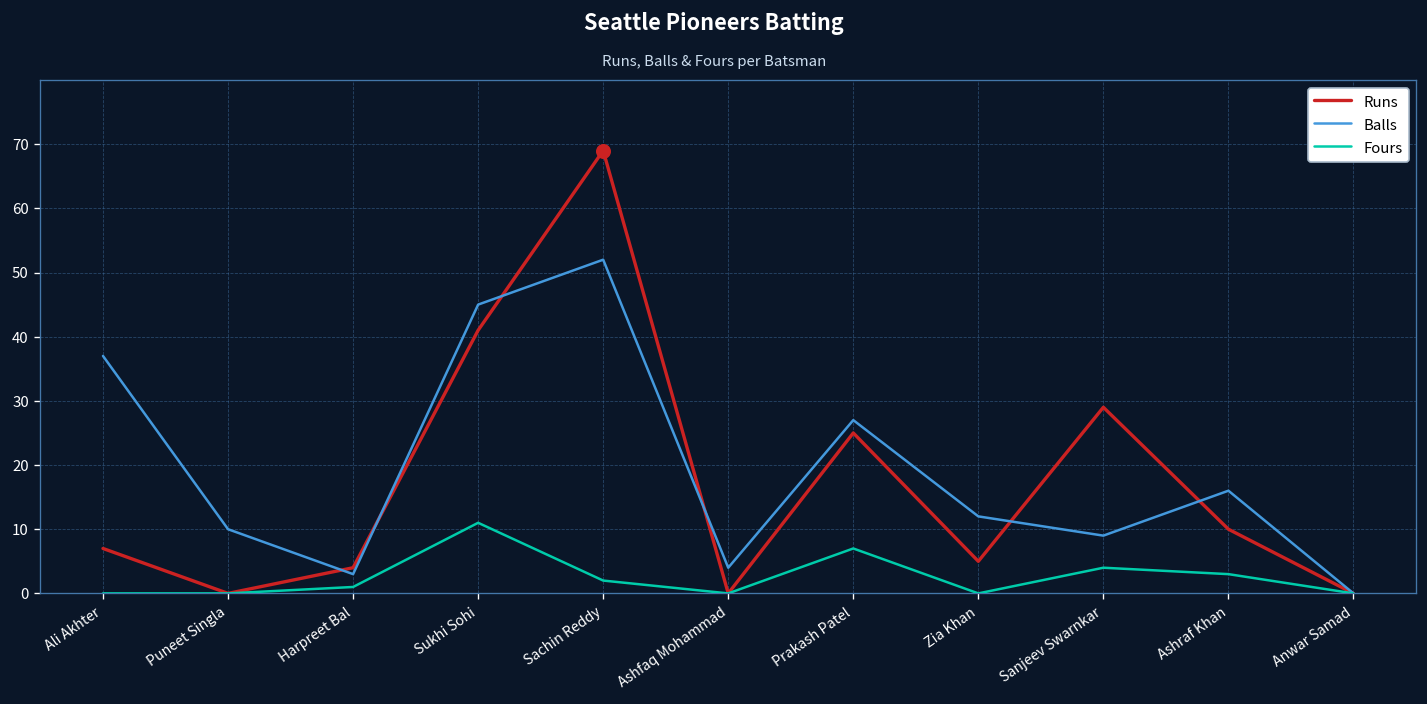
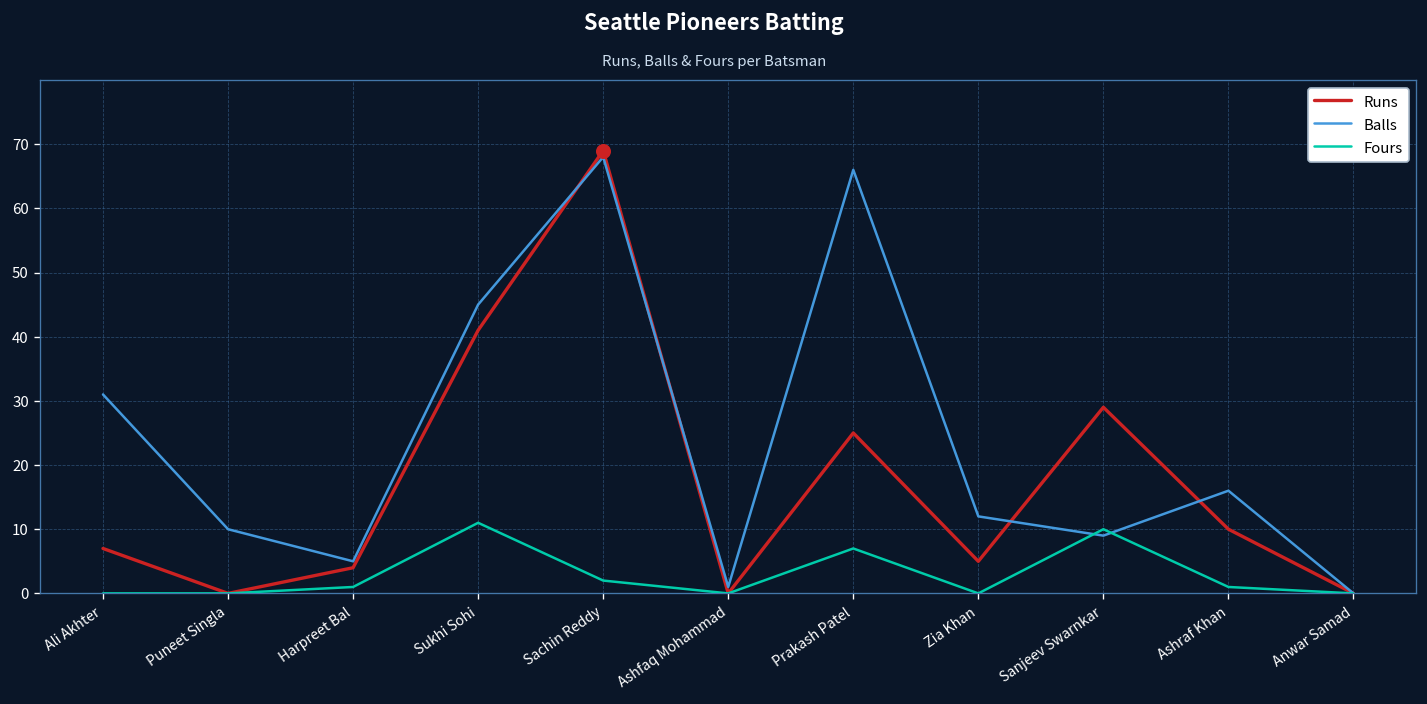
Balls, Ali Akhter: 37 -> 31
Balls, Harpreet Bal: 3 -> 5
Balls, Sachin Reddy: 52 -> 68
Balls, Ashfaq Mohammad: 4 -> 1
Balls, Prakash Patel: 27 -> 66
Fours, Sanjeev Swarnkar: 4 -> 10
Fours, Ashraf Khan: 3 -> 1
